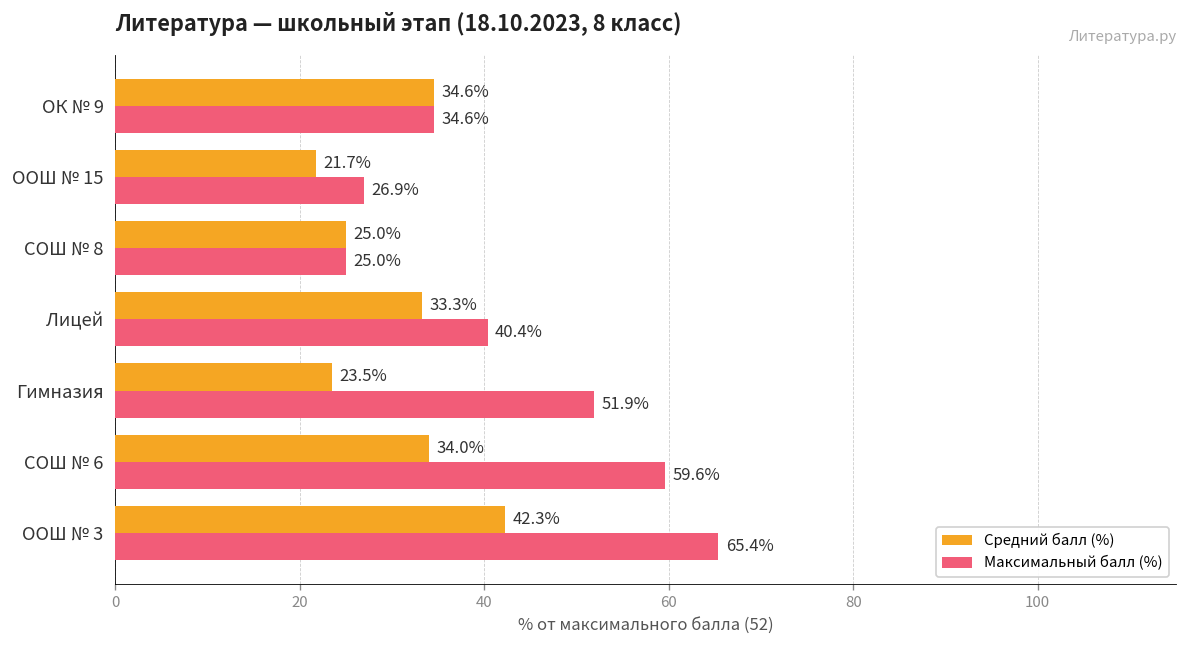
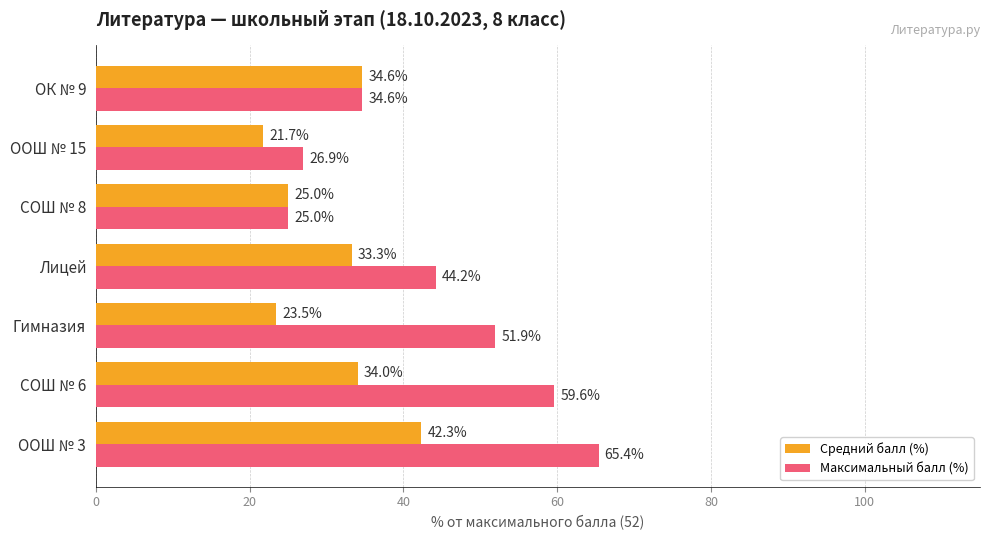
Максимальный балл (%), Лицей: 40.4% -> 44.2%
